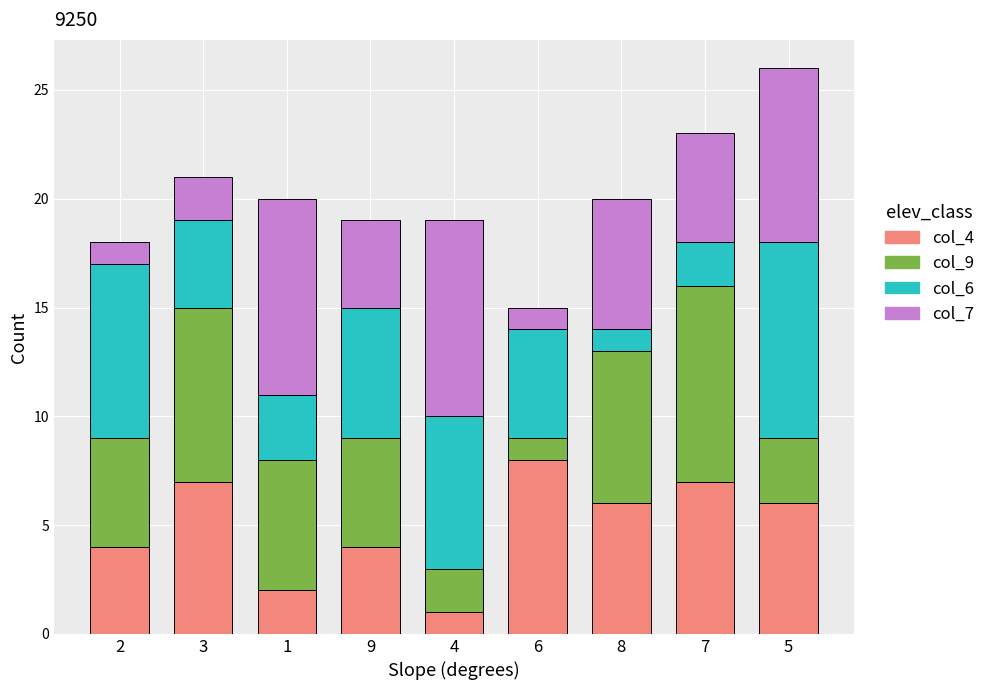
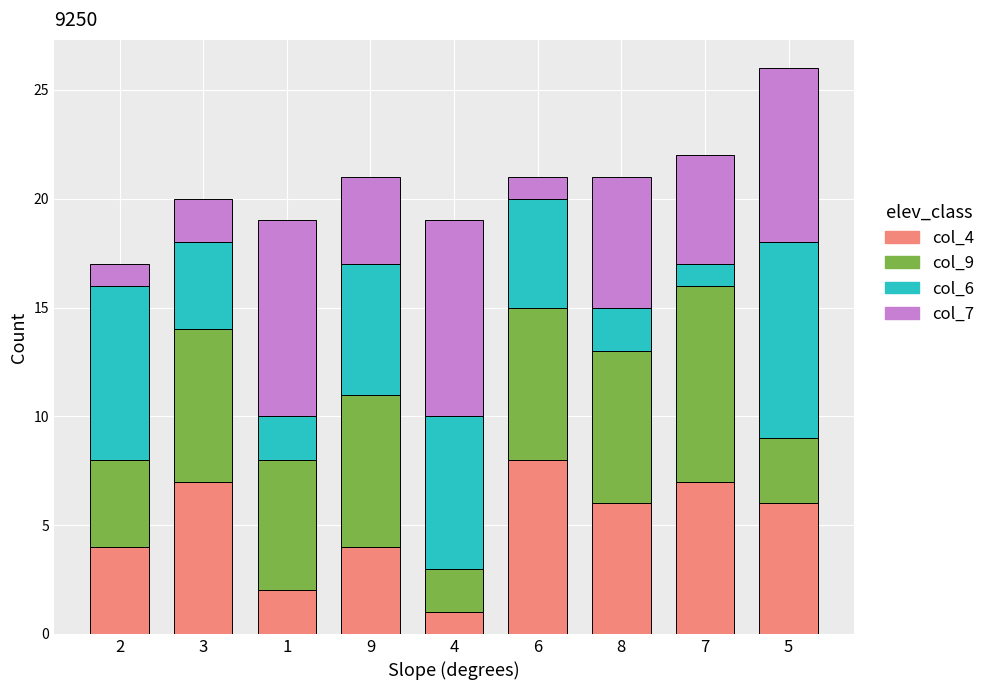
col_9, 2: 5 -> 4
col_9, 3: 8 -> 7
col_6, 1: 3 -> 2
col_9, 9: 5 -> 7
col_9, 6: 1 -> 7
col_6, 8: 1 -> 2
col_6, 7: 2 -> 1
